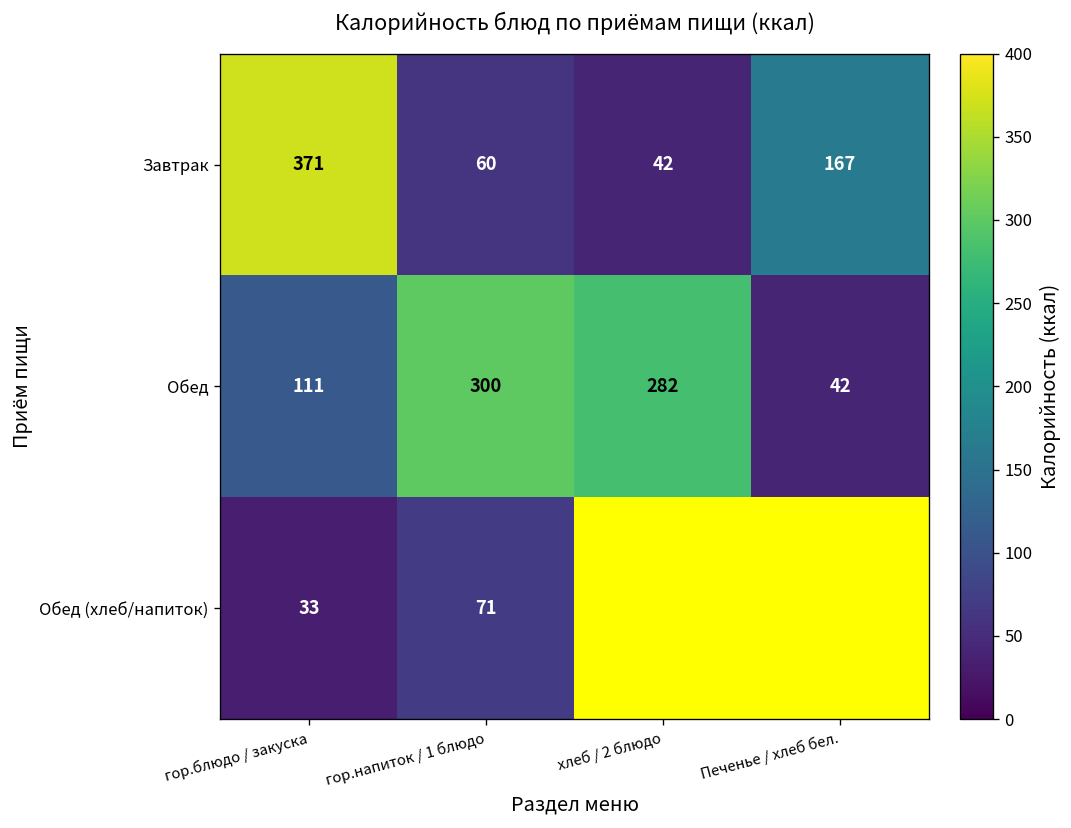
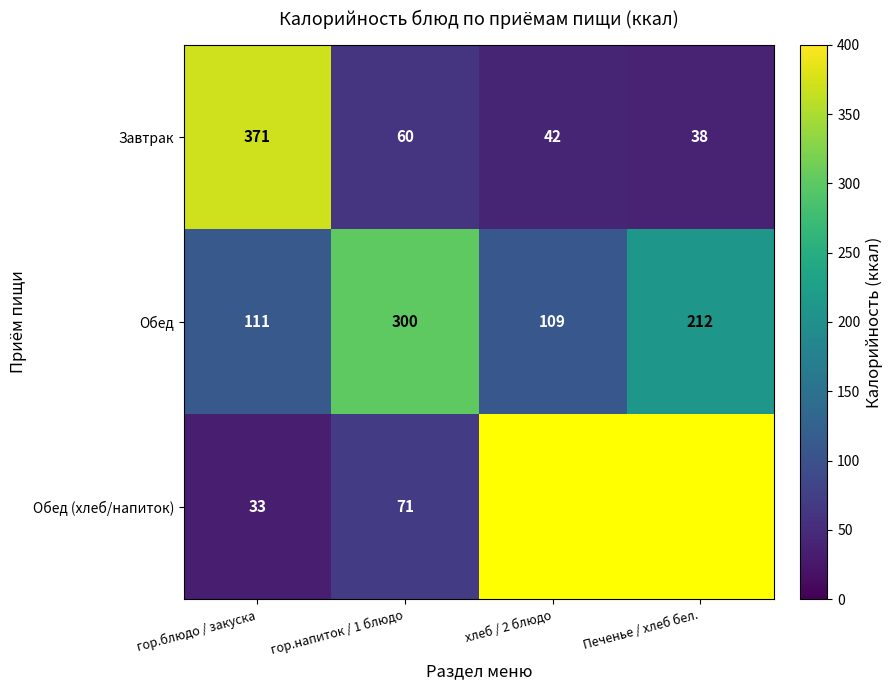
Завтрак, Печенье / хлеб бел.: 167 -> 38
Обед, хлеб / 2 блюдо: 282 -> 109
Обед, Печенье / хлеб бел.: 42 -> 212
